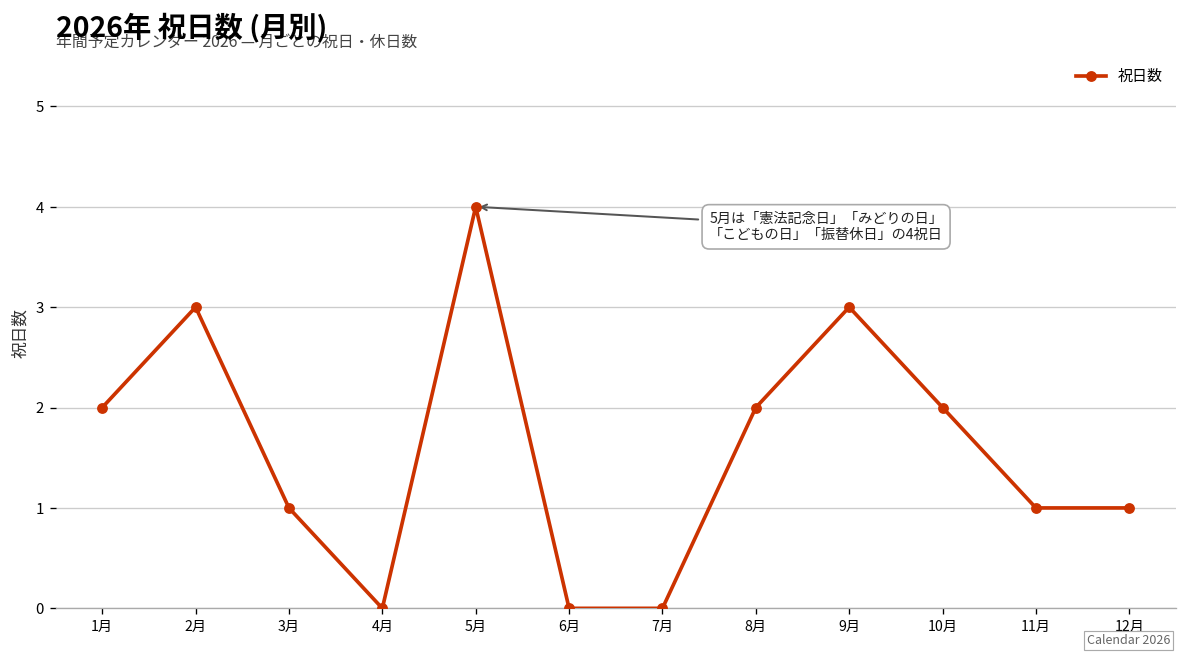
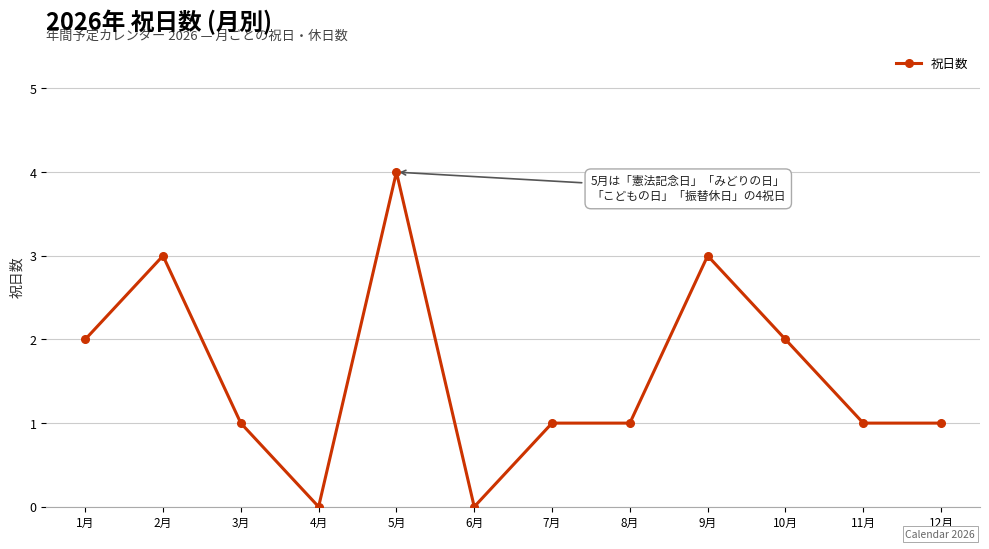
7月: 0 -> 1
8月: 2 -> 1
